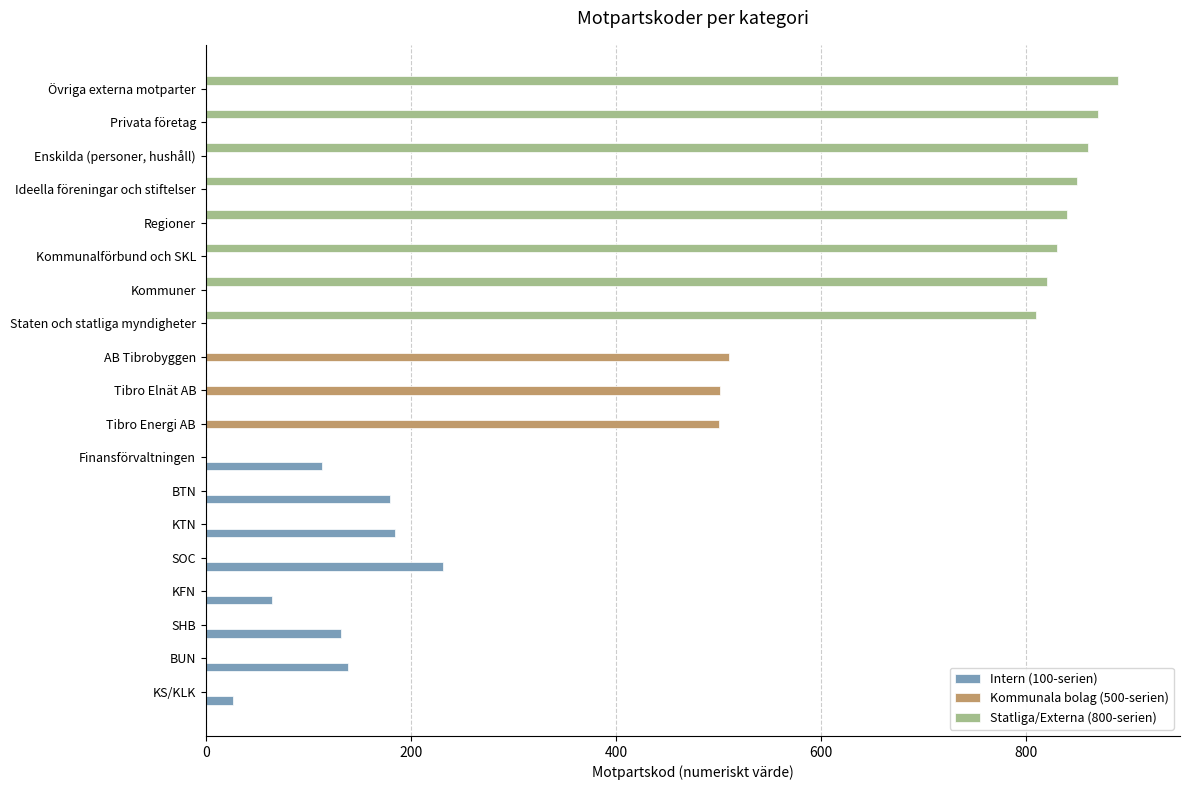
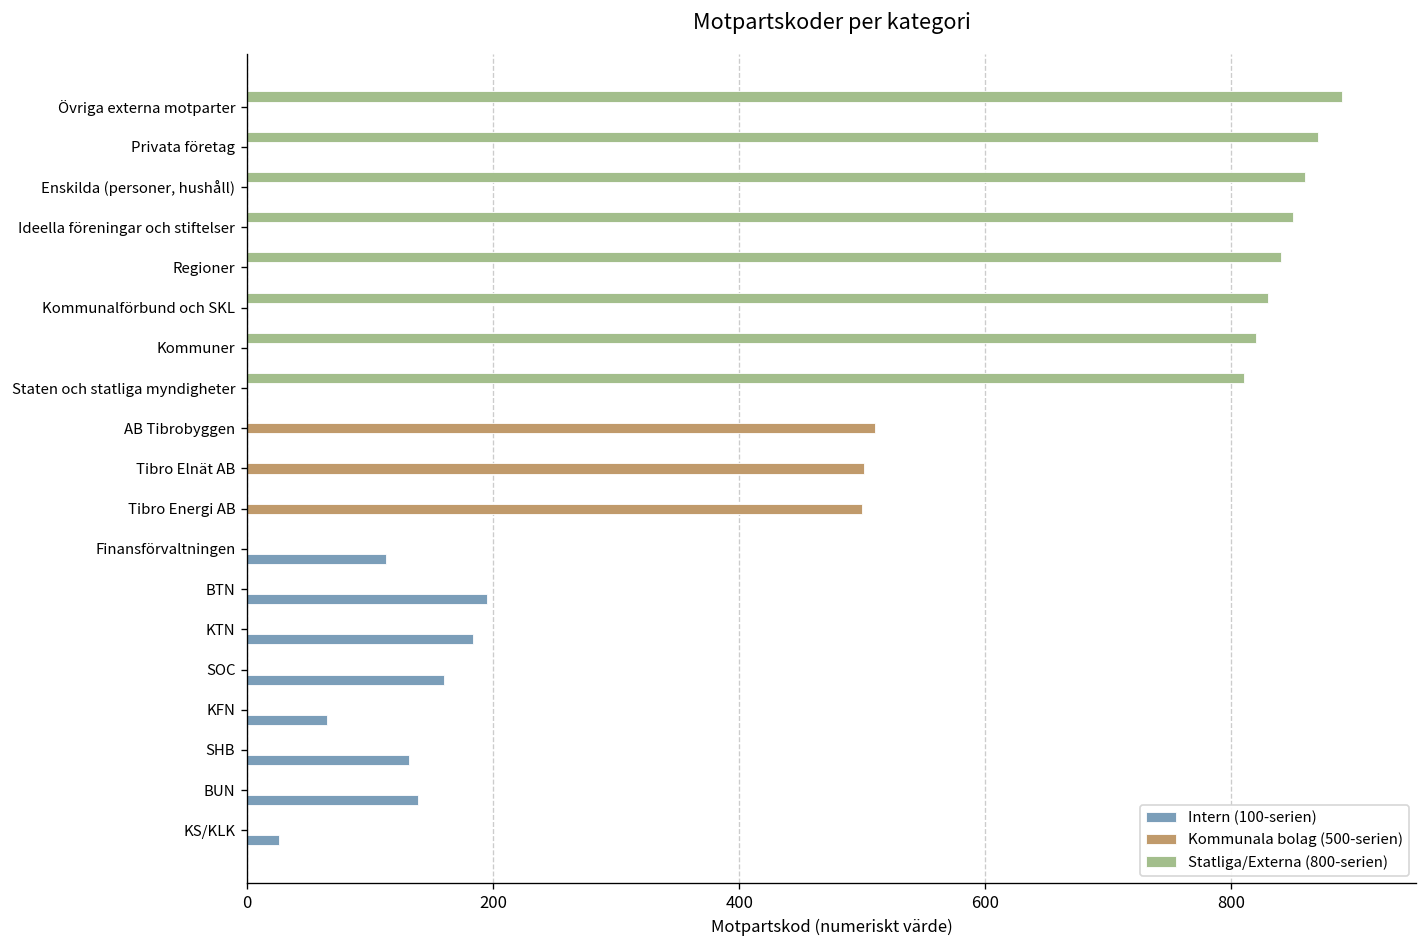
Intern (100-serien), BTN: 180 -> 195
Intern (100-serien), SOC: 231 -> 160
